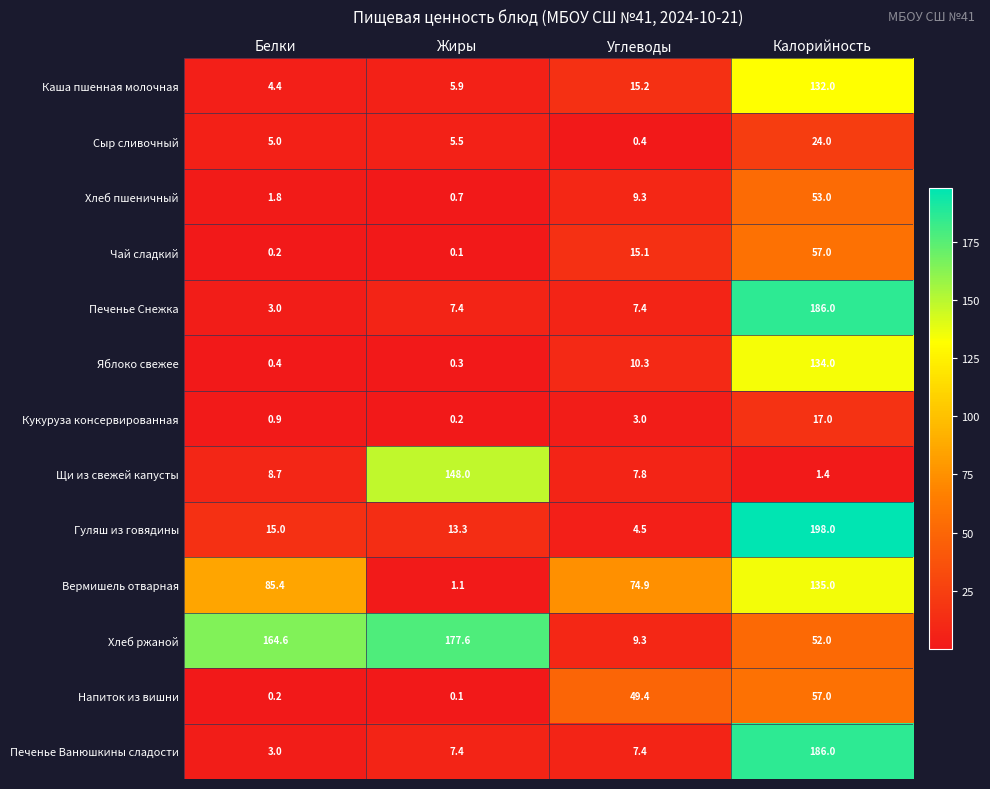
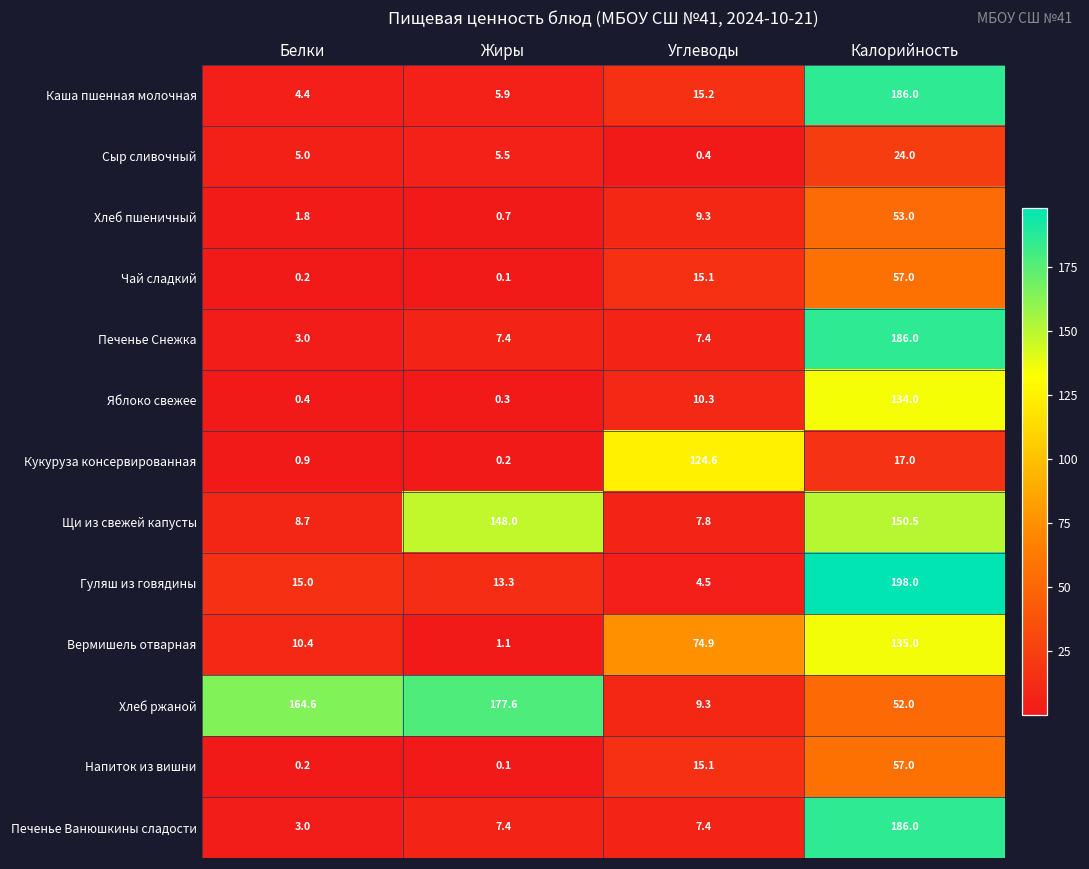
Каша пшенная молочная, Калорийность: 132.0 -> 186.0
Кукуруза консервированная, Углеводы: 3.0 -> 124.6
Щи из свежей капусты, Калорийность: 1.4 -> 150.5
Вермишель отварная, Белки: 85.4 -> 10.4
Напиток из вишни, Углеводы: 49.4 -> 15.1
